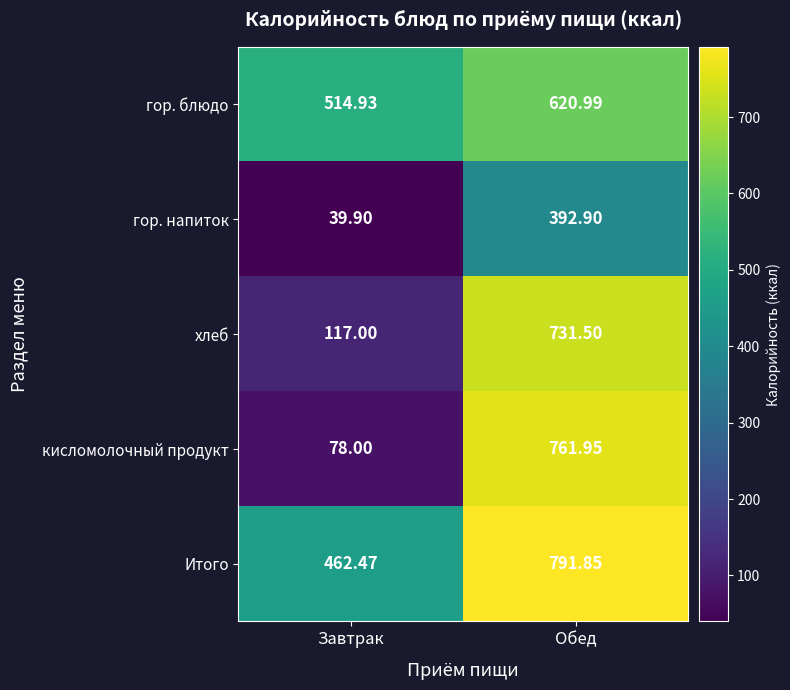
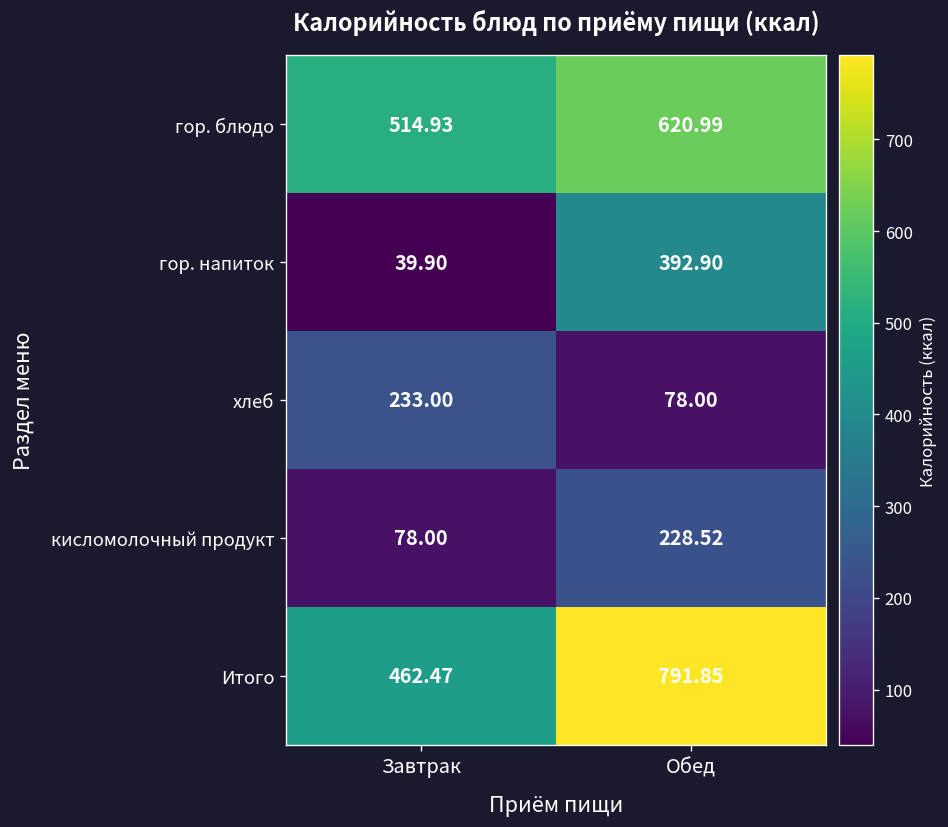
хлеб, Завтрак: 117.00 -> 233.00
хлеб, Обед: 731.50 -> 78.00
кисломолочный продукт, Обед: 761.95 -> 228.52
